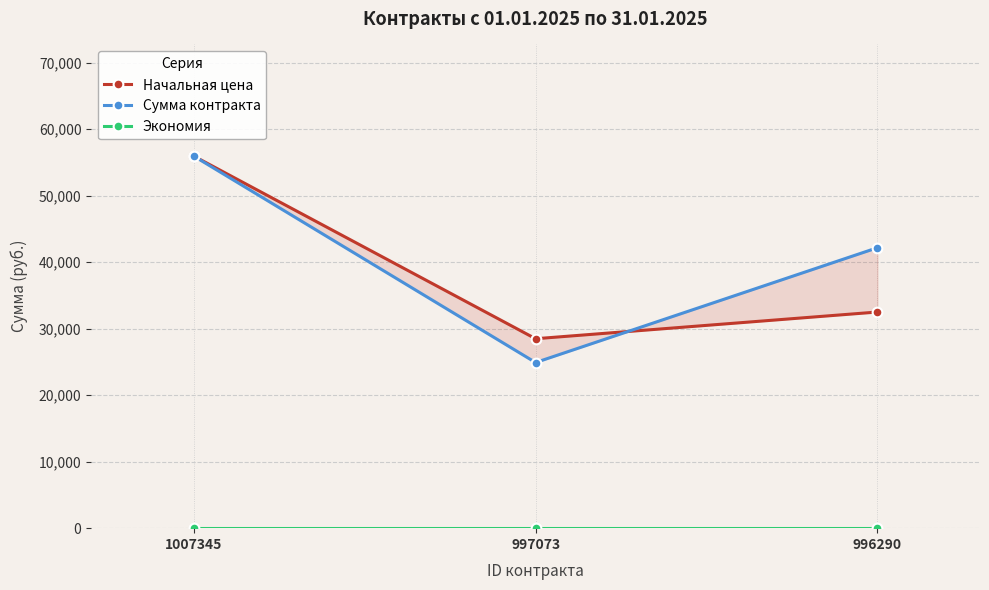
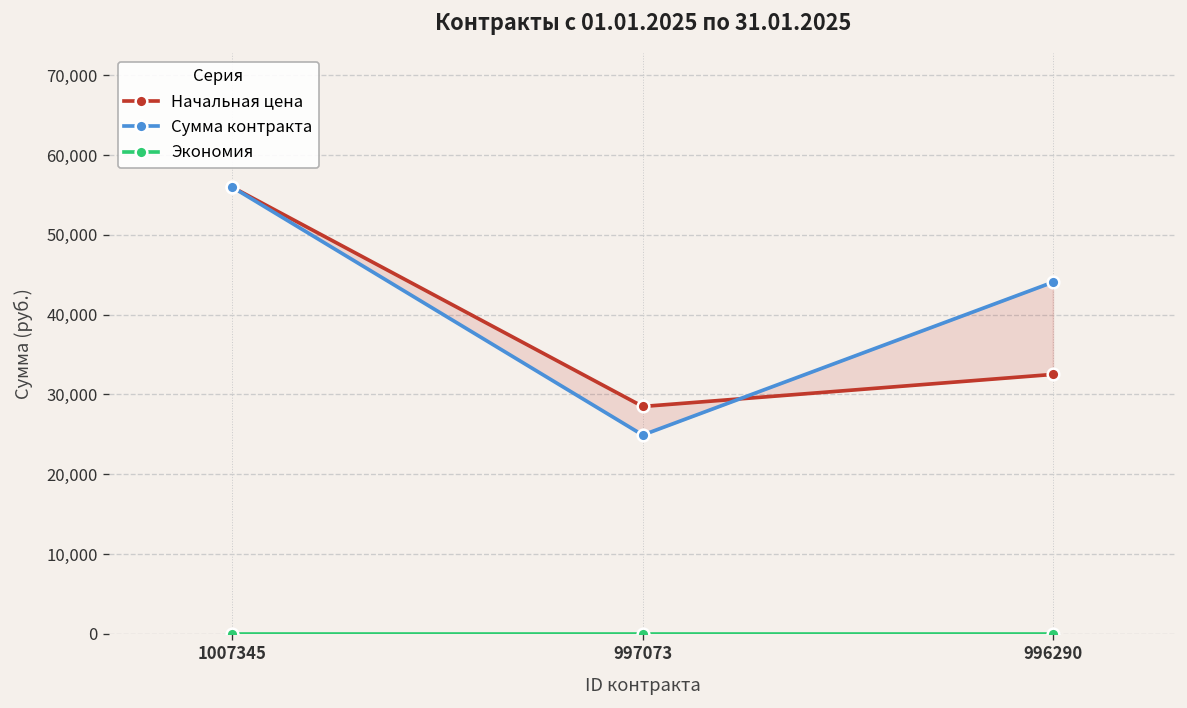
Сумма контракта, 996290: 42,000 -> 44,000
